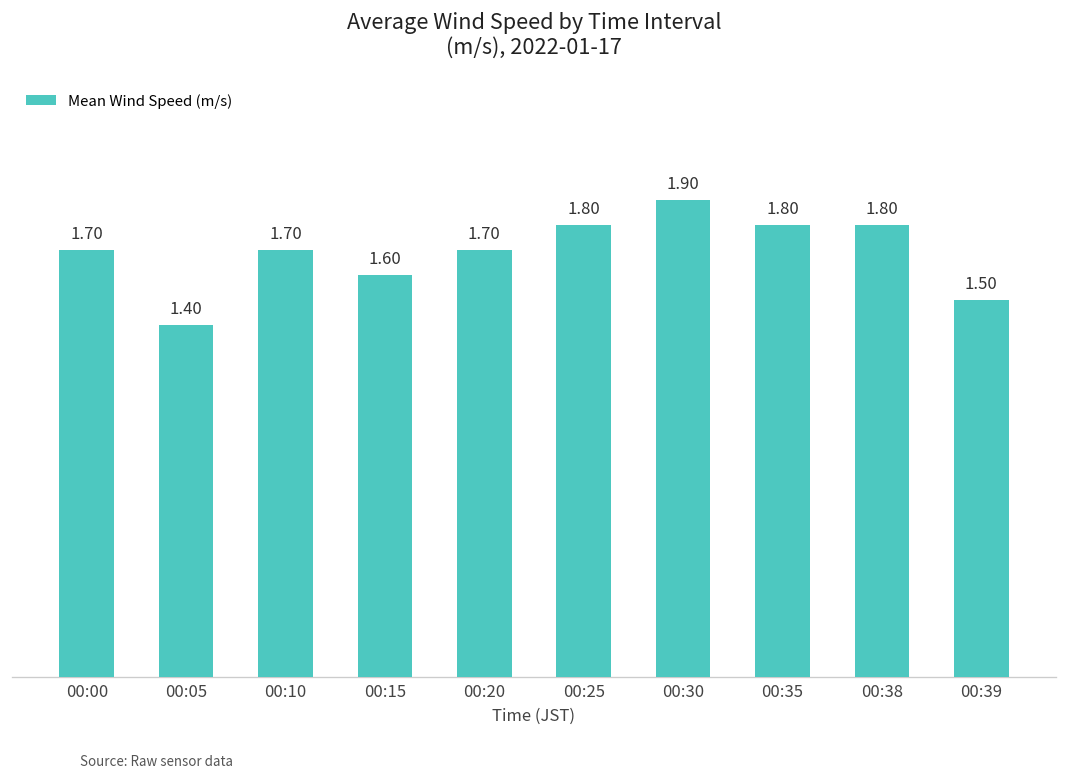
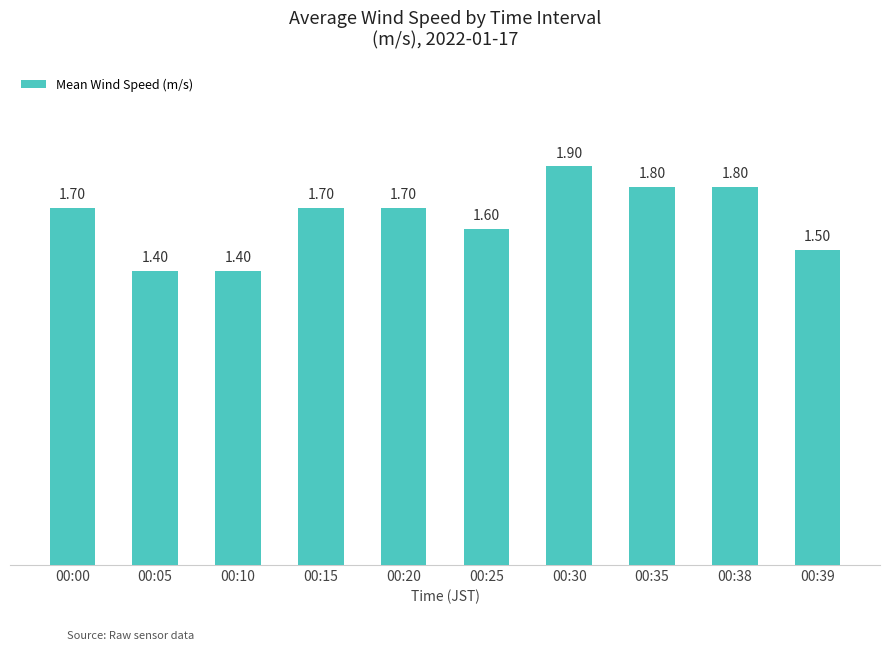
00:10: 1.70 -> 1.40
00:15: 1.60 -> 1.70
00:25: 1.80 -> 1.60
